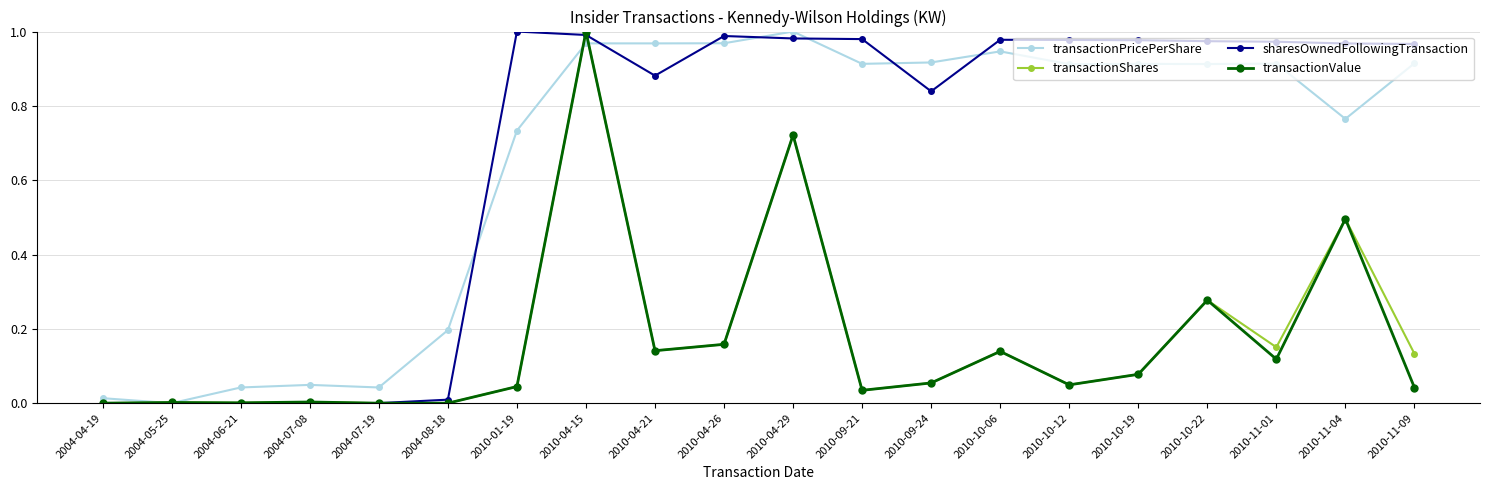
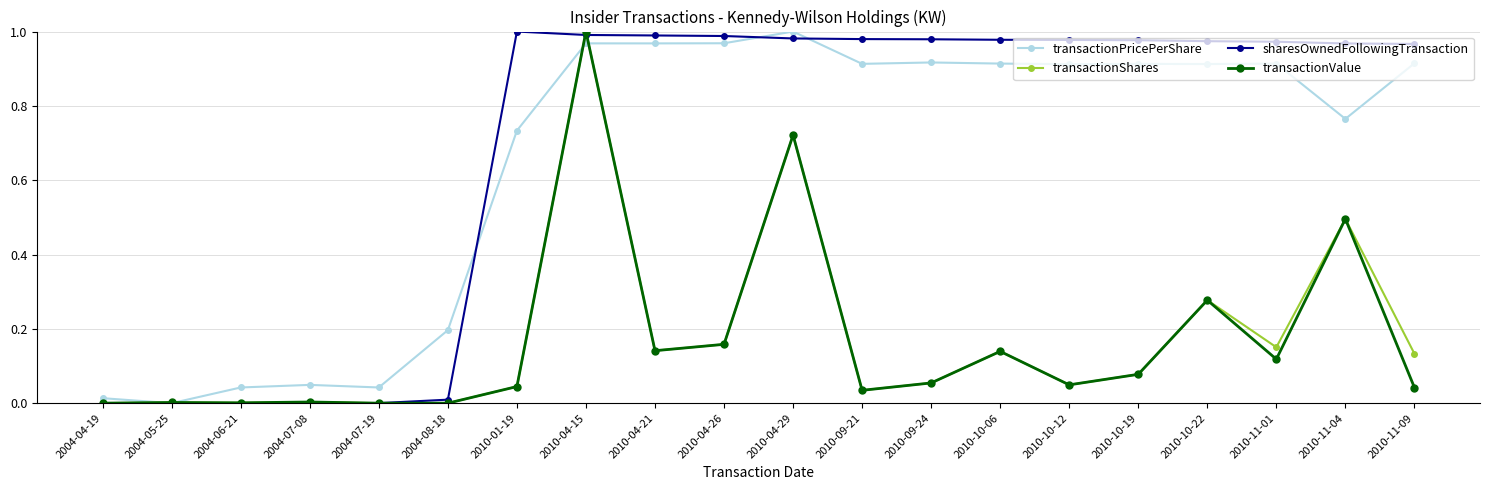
sharesOwnedFollowingTransaction, 2010-04-21: 0.88 -> 0.99
sharesOwnedFollowingTransaction, 2010-09-24: 0.84 -> 0.98
transactionPricePerShare, 2010-10-06: 0.95 -> 0.91
